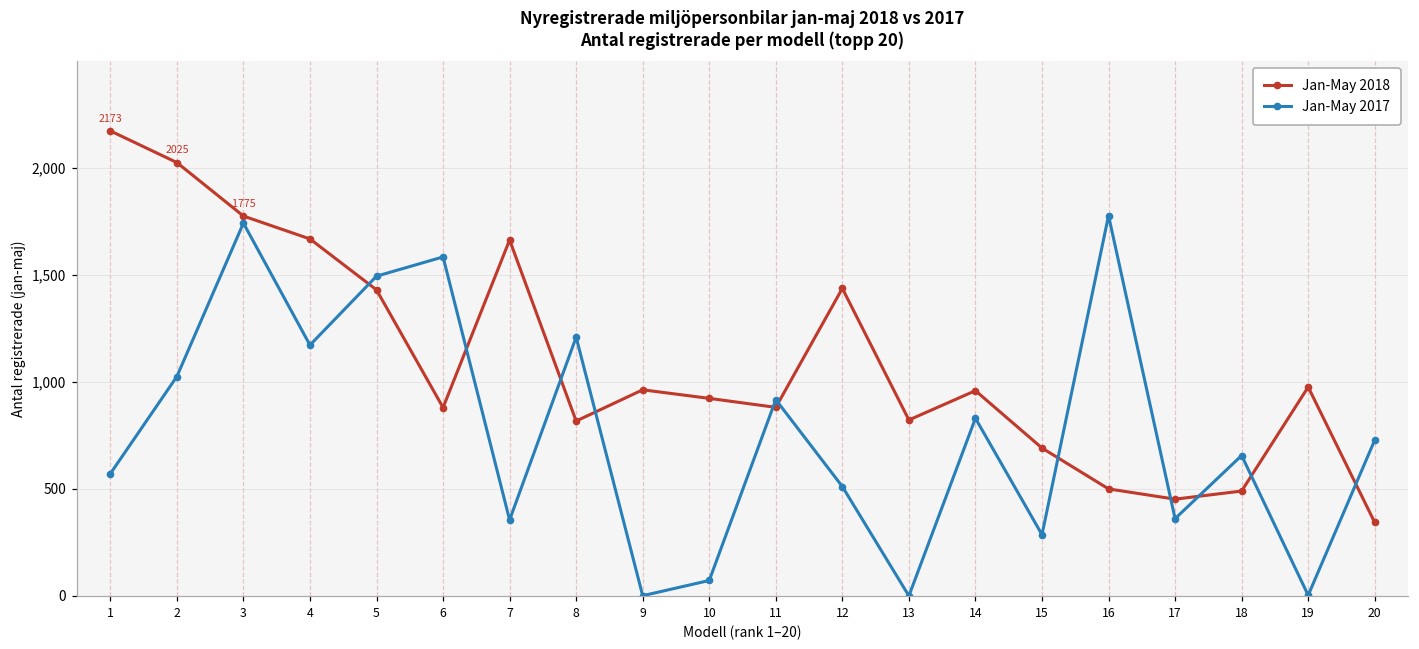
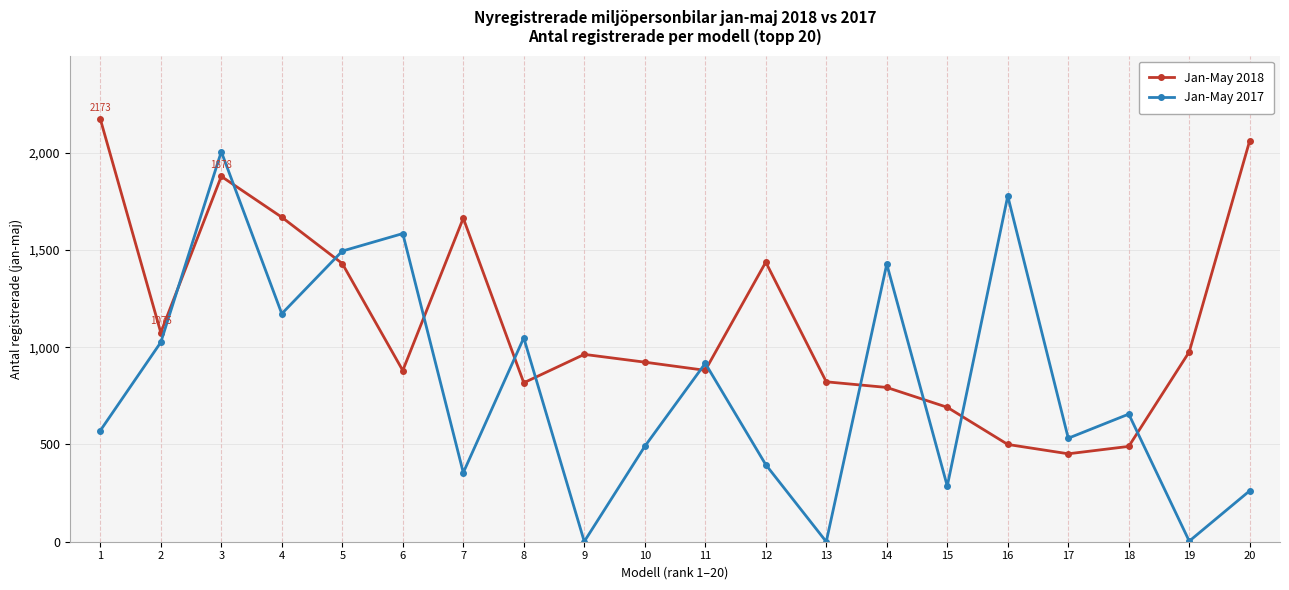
Jan-May 2018, 2: 2025 -> 1075
Jan-May 2018, 3: 1775 -> 1878
Jan-May 2017, 3: 1,740 -> 2,010
Jan-May 2017, 8: 1,210 -> 1,050
Jan-May 2017, 10: 70 -> 490
Jan-May 2017, 12: 510 -> 400
Jan-May 2018, 14: 960 -> 790
Jan-May 2017, 14: 830 -> 1,430
Jan-May 2017, 17: 360 -> 530
Jan-May 2018, 20: 340 -> 2,060
Jan-May 2017, 20: 730 -> 260
